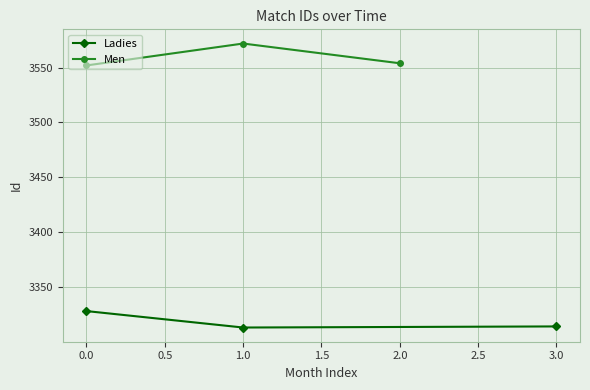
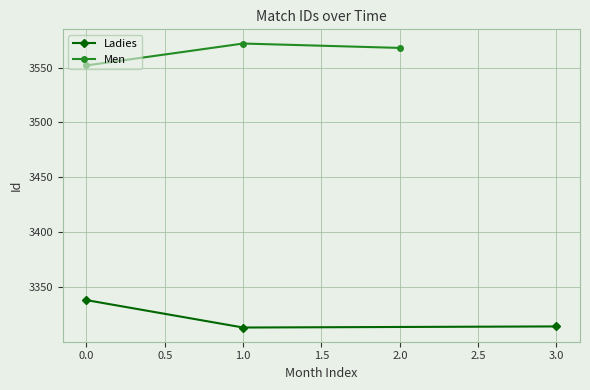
Ladies, 0.0: 3328 -> 3338
Men, 2.0: 3554 -> 3568
